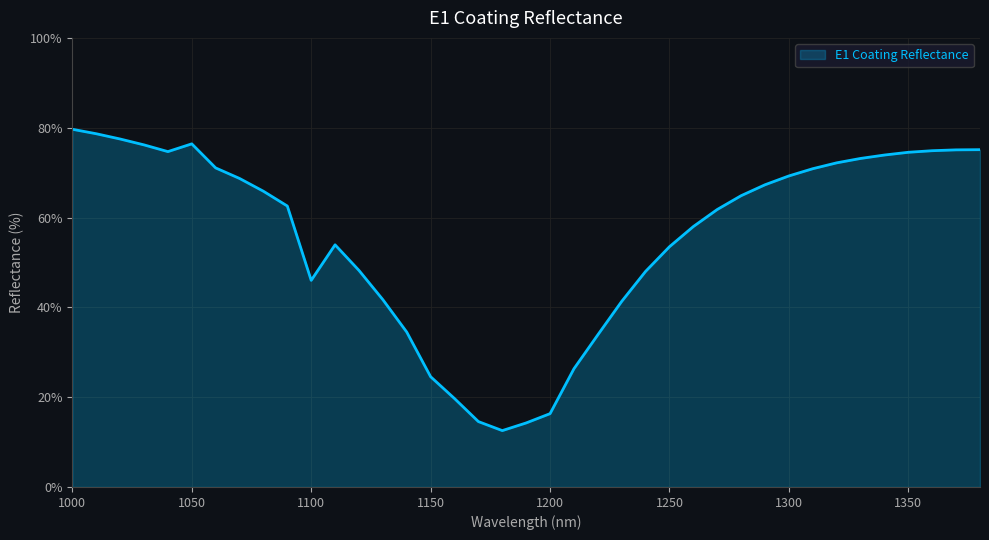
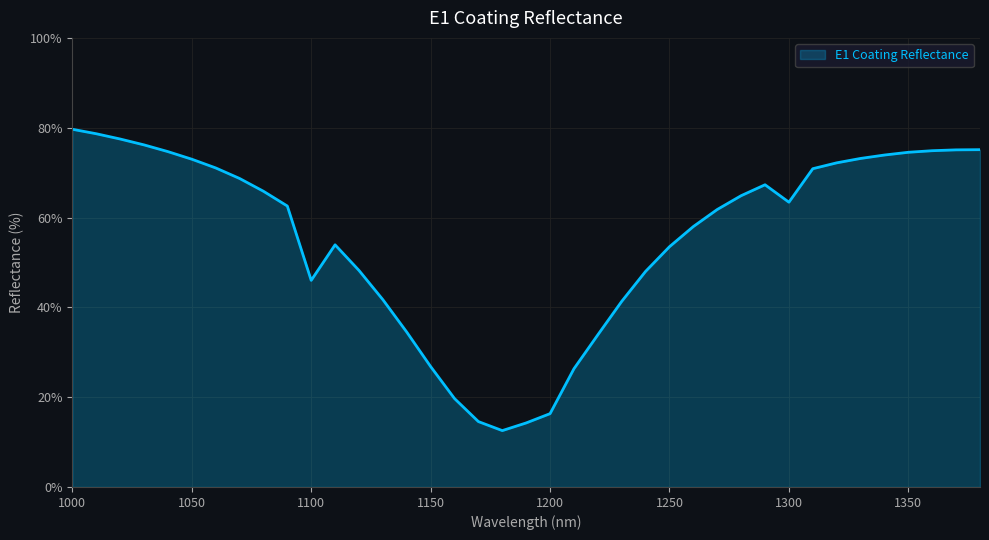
1050: 76% -> 73%
1150: 25% -> 27%
1300: 69% -> 63%
